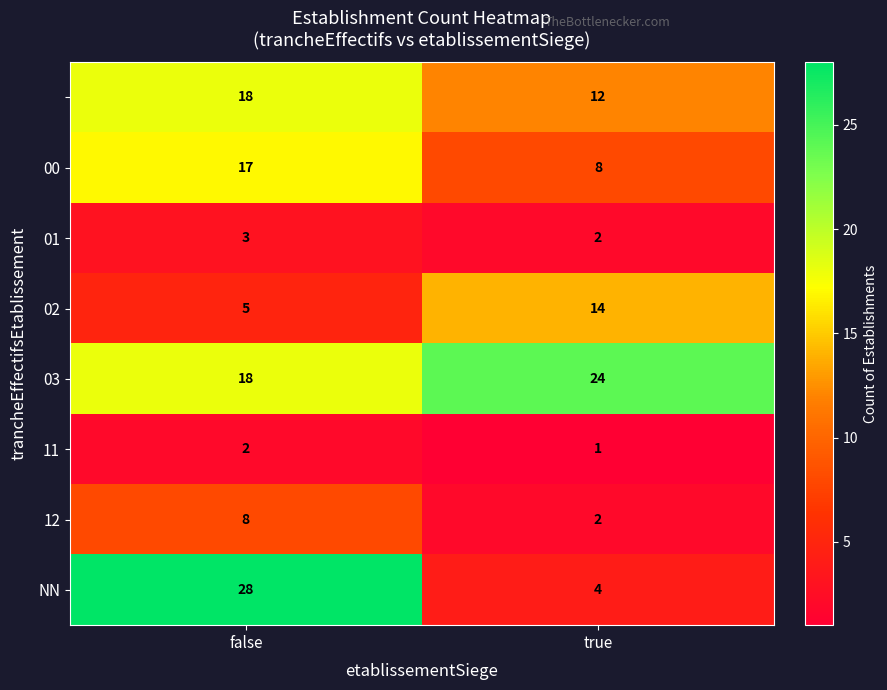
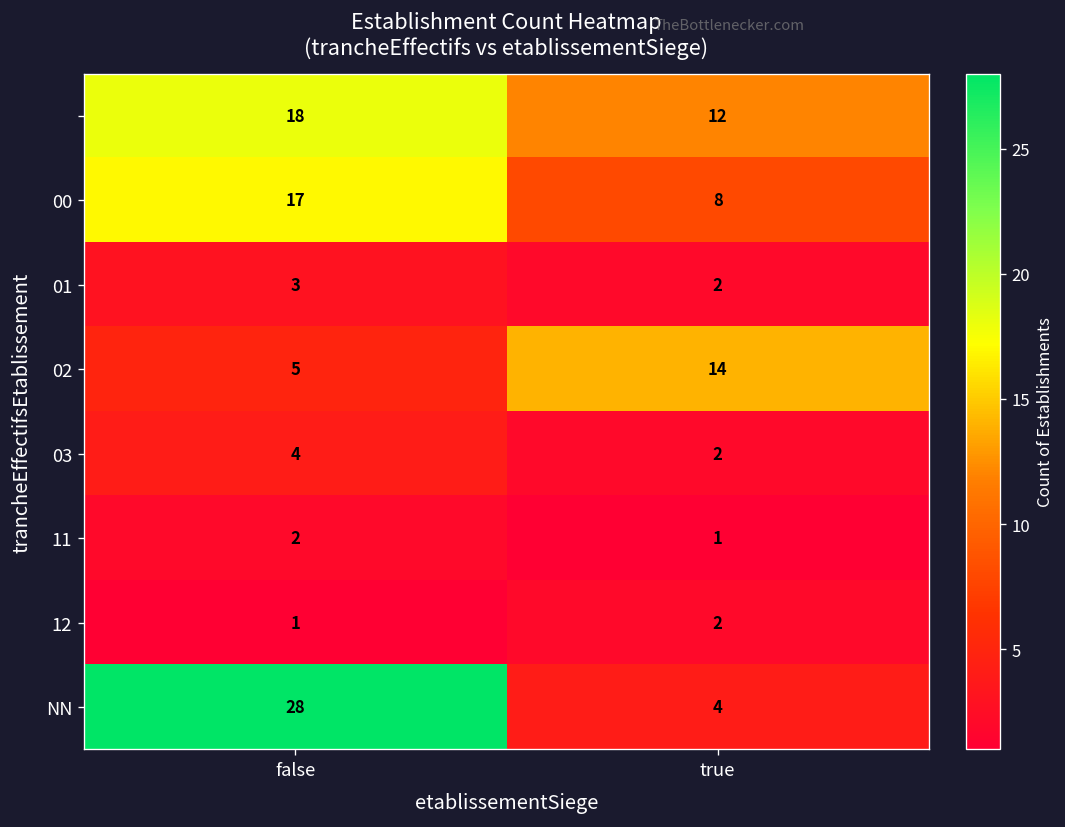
03, false: 18 -> 4
03, true: 24 -> 2
12, false: 8 -> 1
